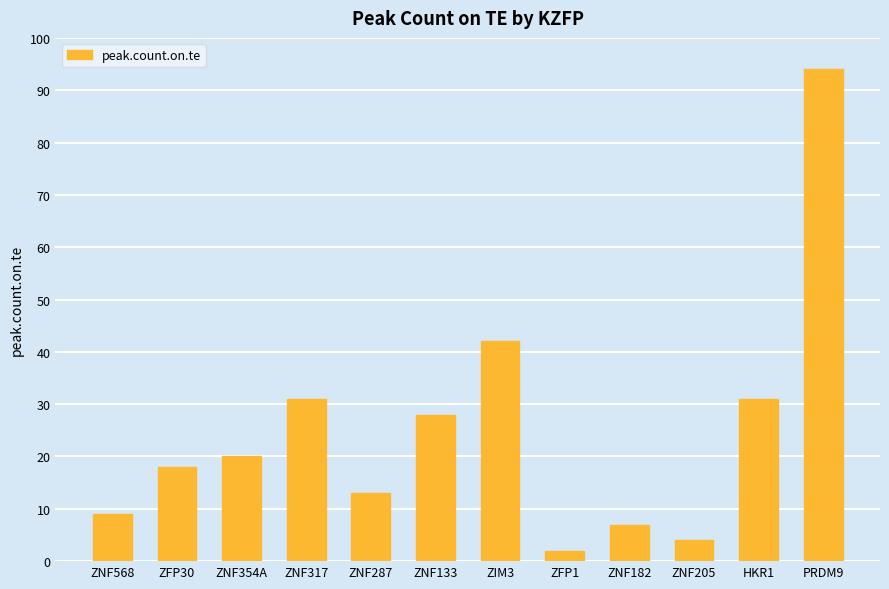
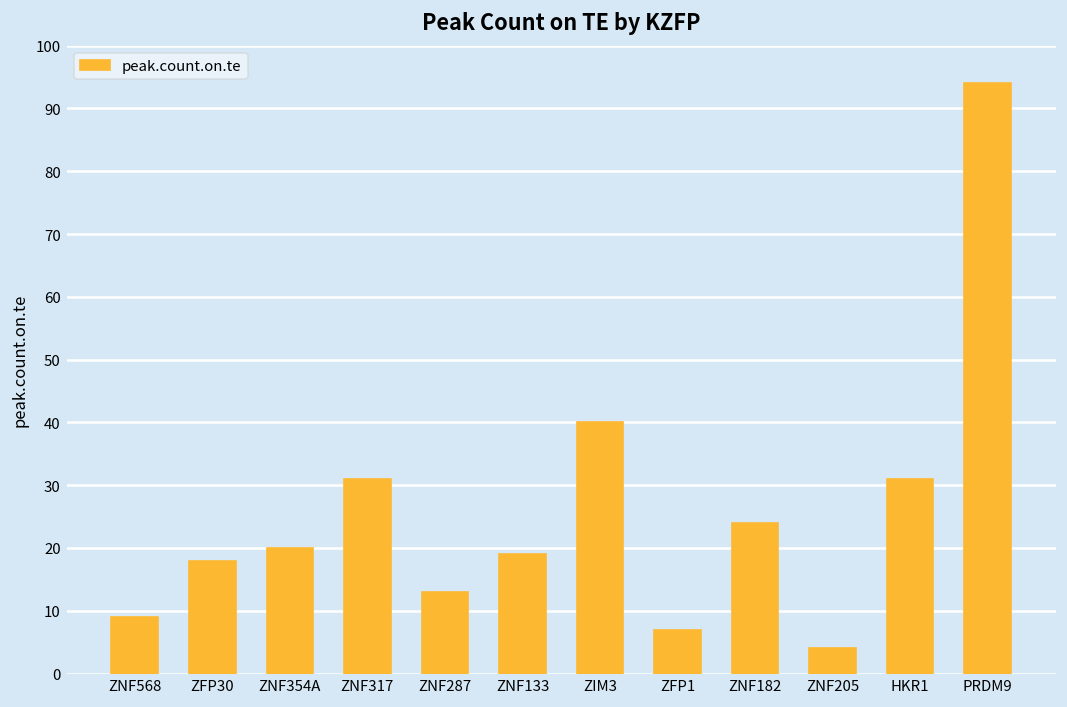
ZNF133: 28 -> 19
ZIM3: 42 -> 40
ZFP1: 2 -> 7
ZNF182: 7 -> 24
